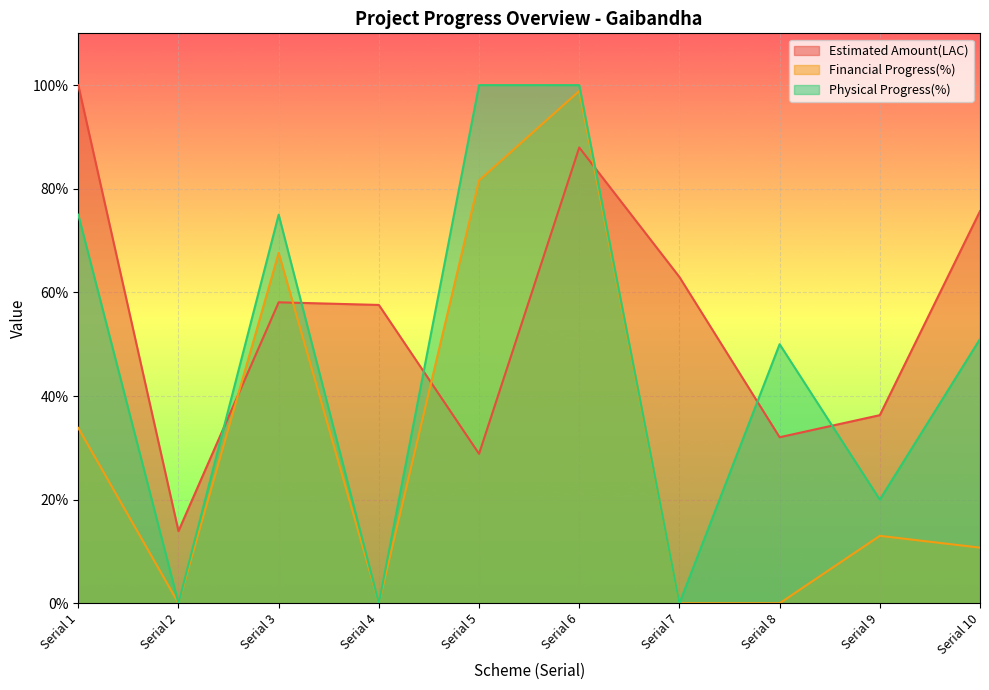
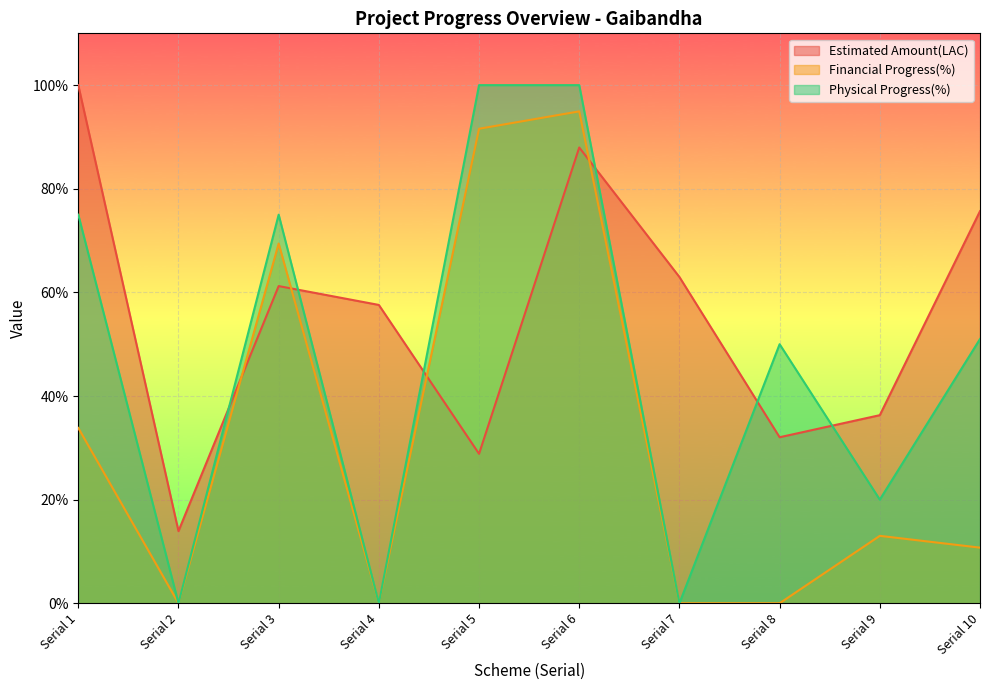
Estimated Amount(LAC), Serial 3: 58% -> 61%
Financial Progress(%), Serial 3: 68% -> 69%
Financial Progress(%), Serial 5: 82% -> 92%
Financial Progress(%), Serial 6: 99% -> 95%
